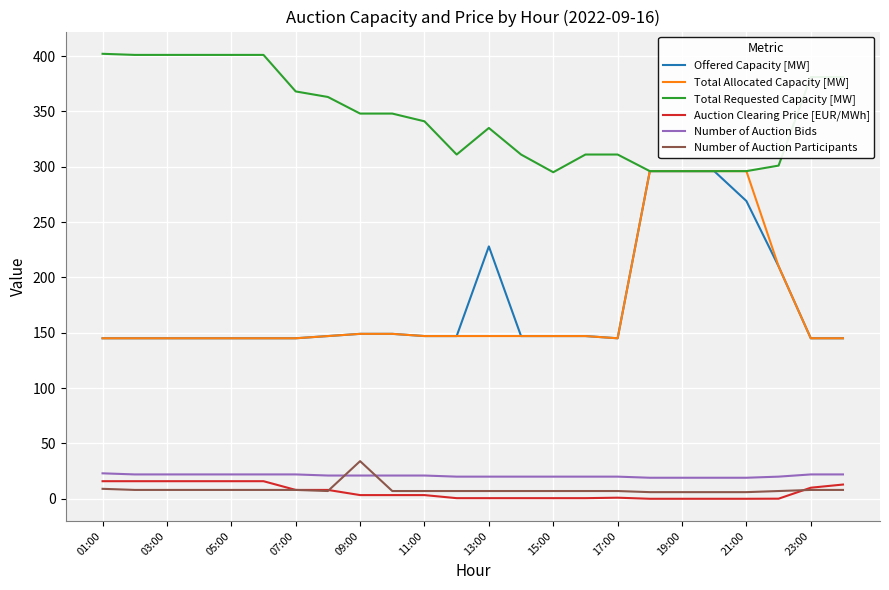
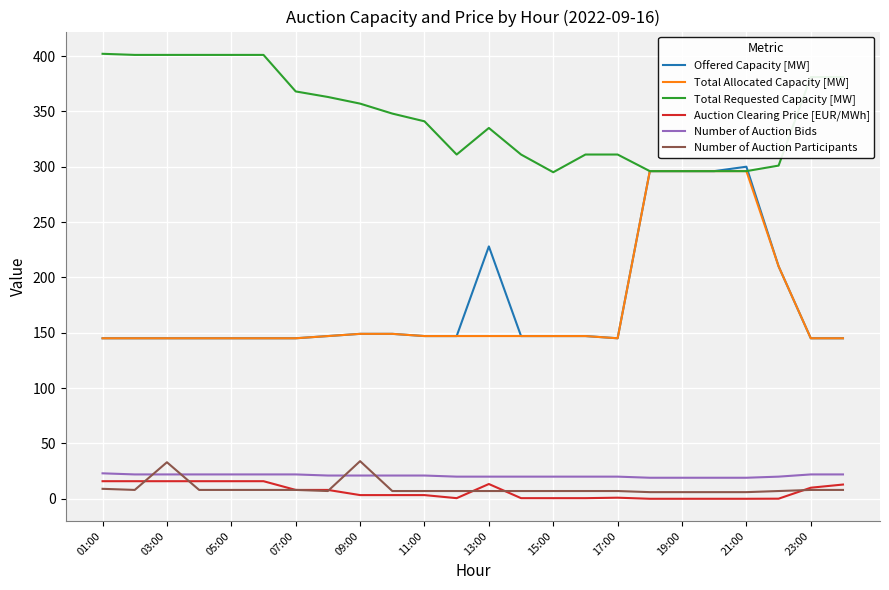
Number of Auction Participants, 03:00: 8 -> 33
Total Requested Capacity [MW], 09:00: 348 -> 357
Auction Clearing Price [EUR/MWh], 13:00: 1 -> 13
Offered Capacity [MW], 21:00: 269 -> 300
